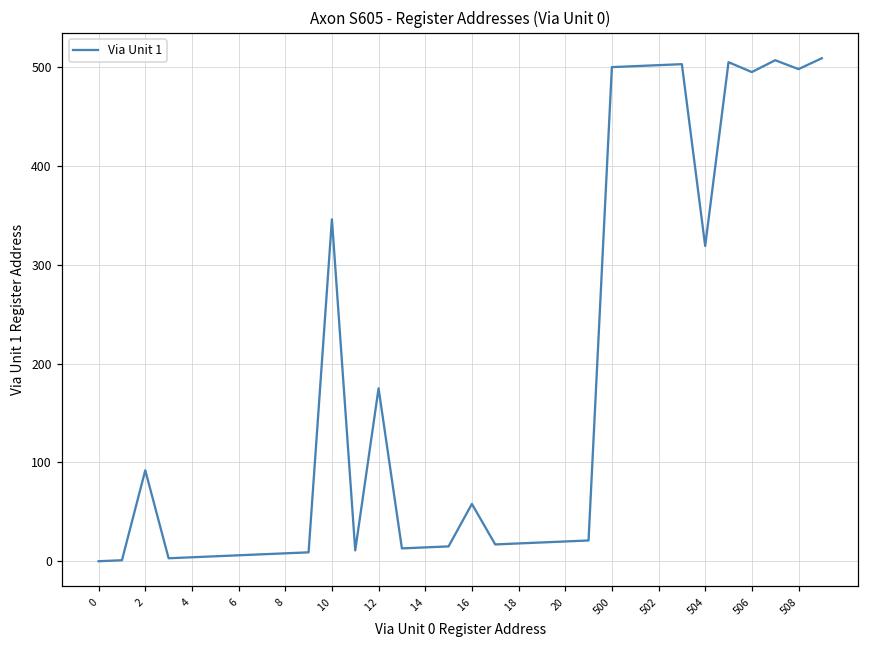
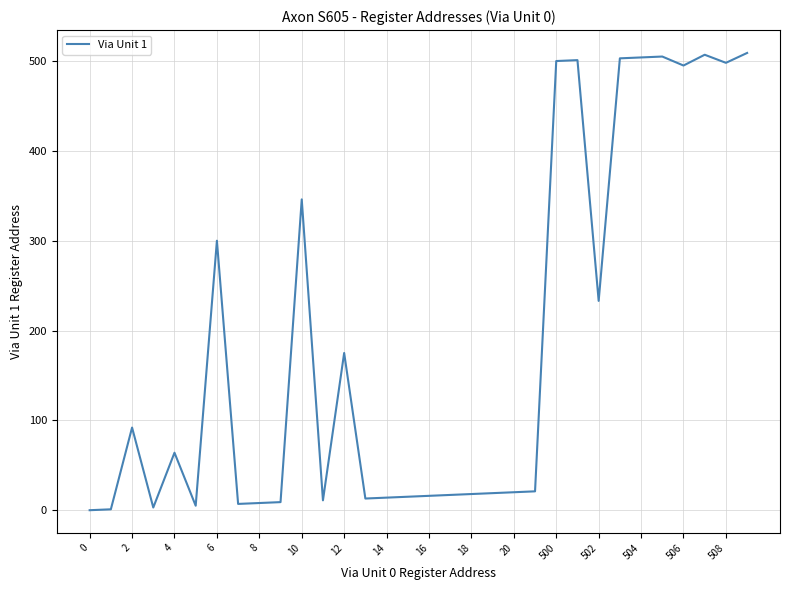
4: 0 -> 60
6: 10 -> 300
16: 60 -> 20
502: 500 -> 230
504: 320 -> 500
